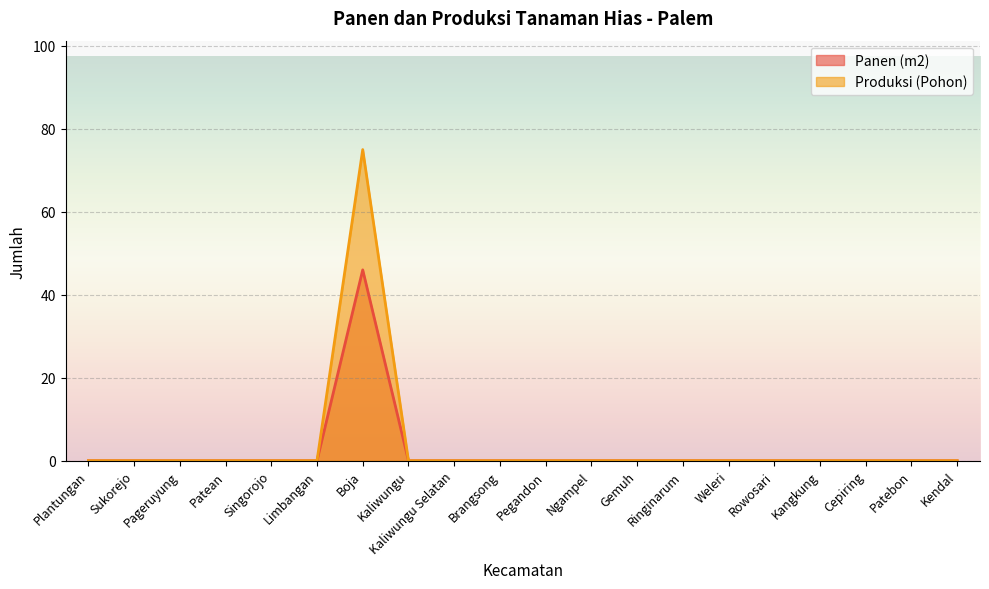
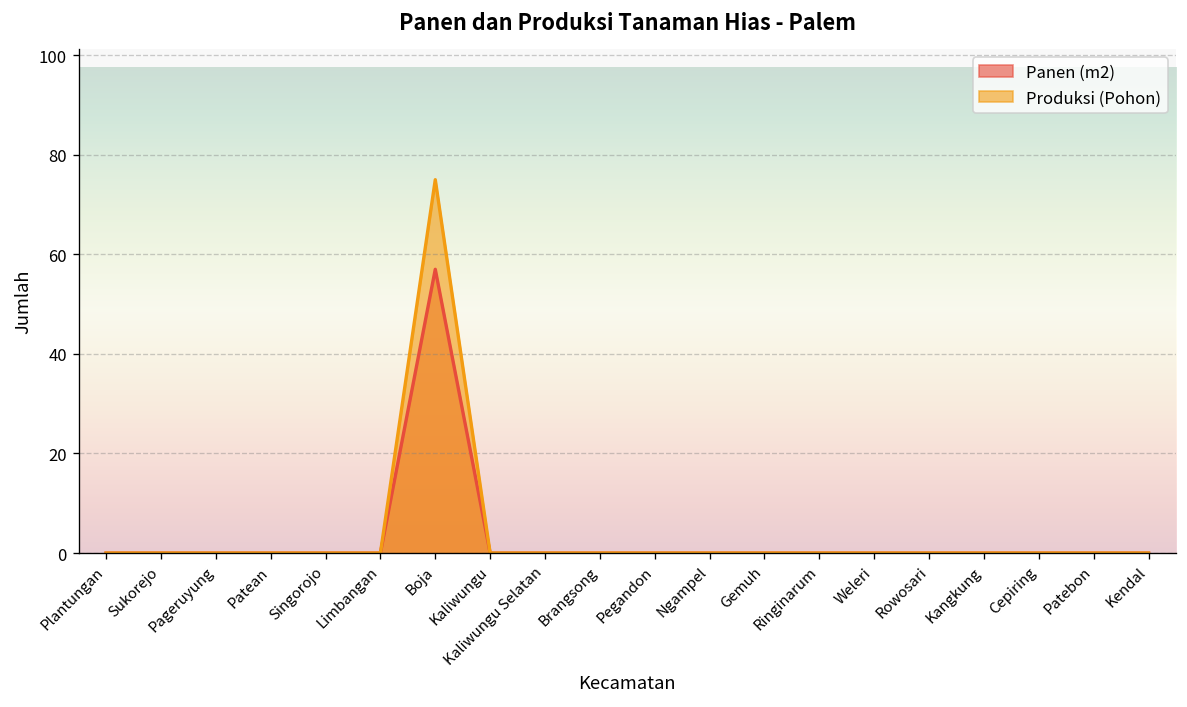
Panen (m2), Boja: 46 -> 57
